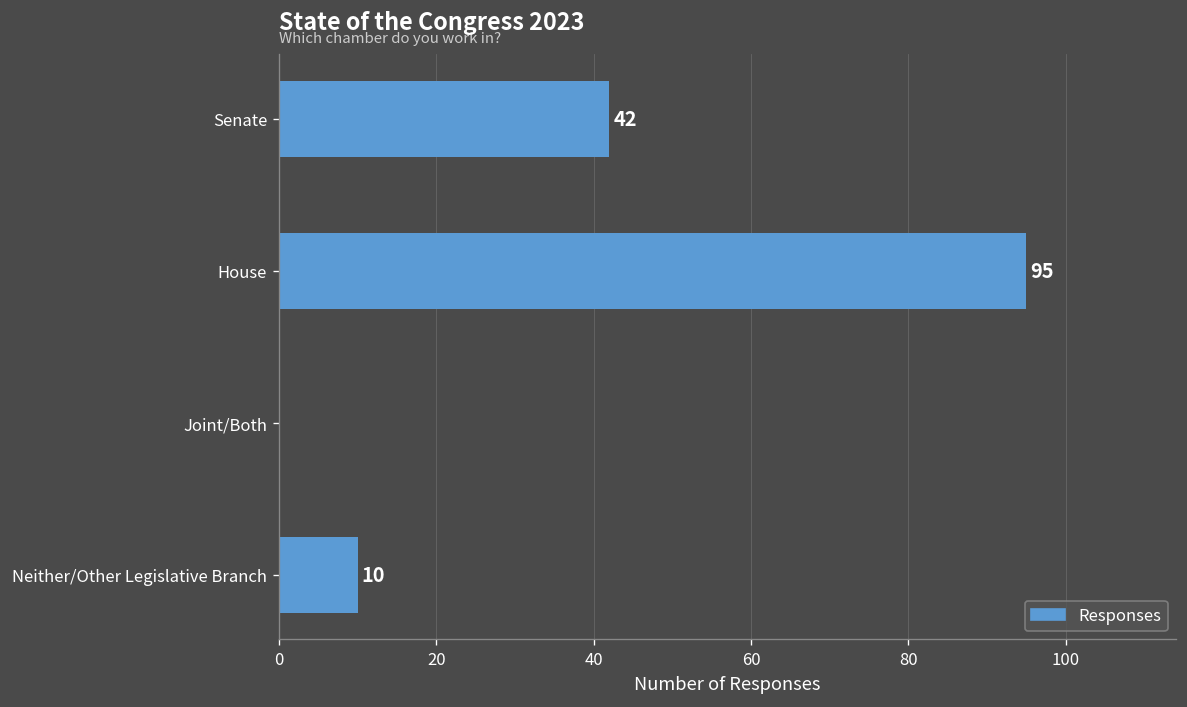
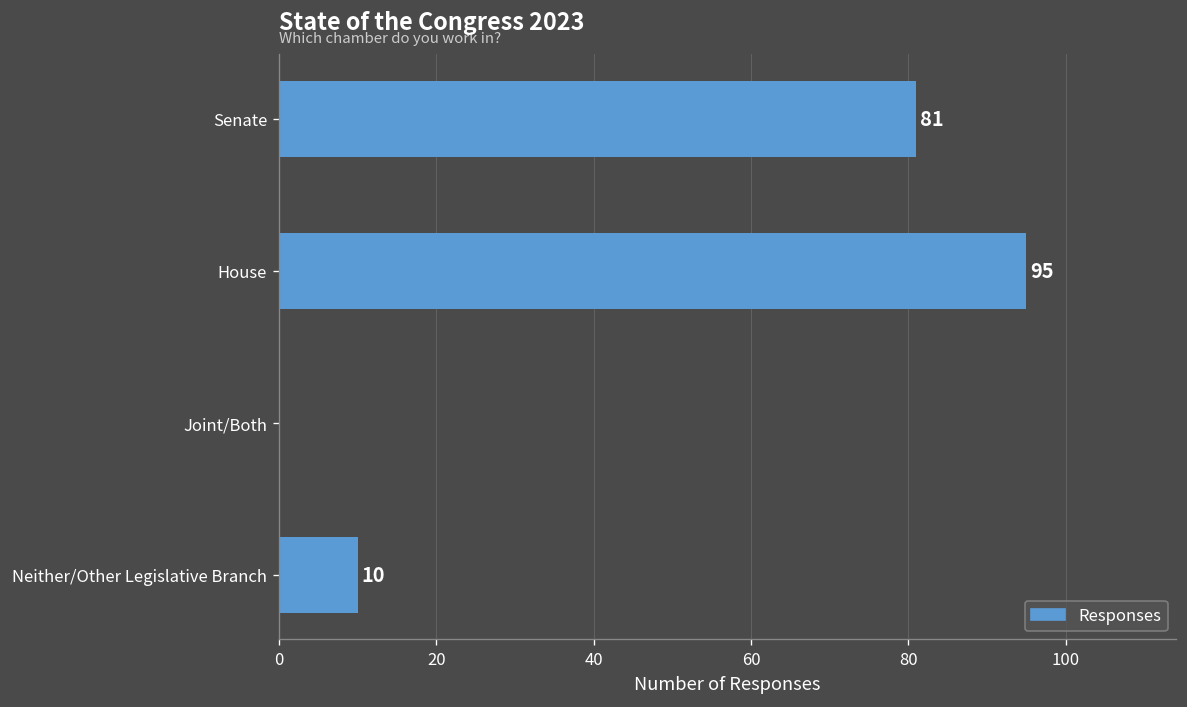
Senate: 42 -> 81
